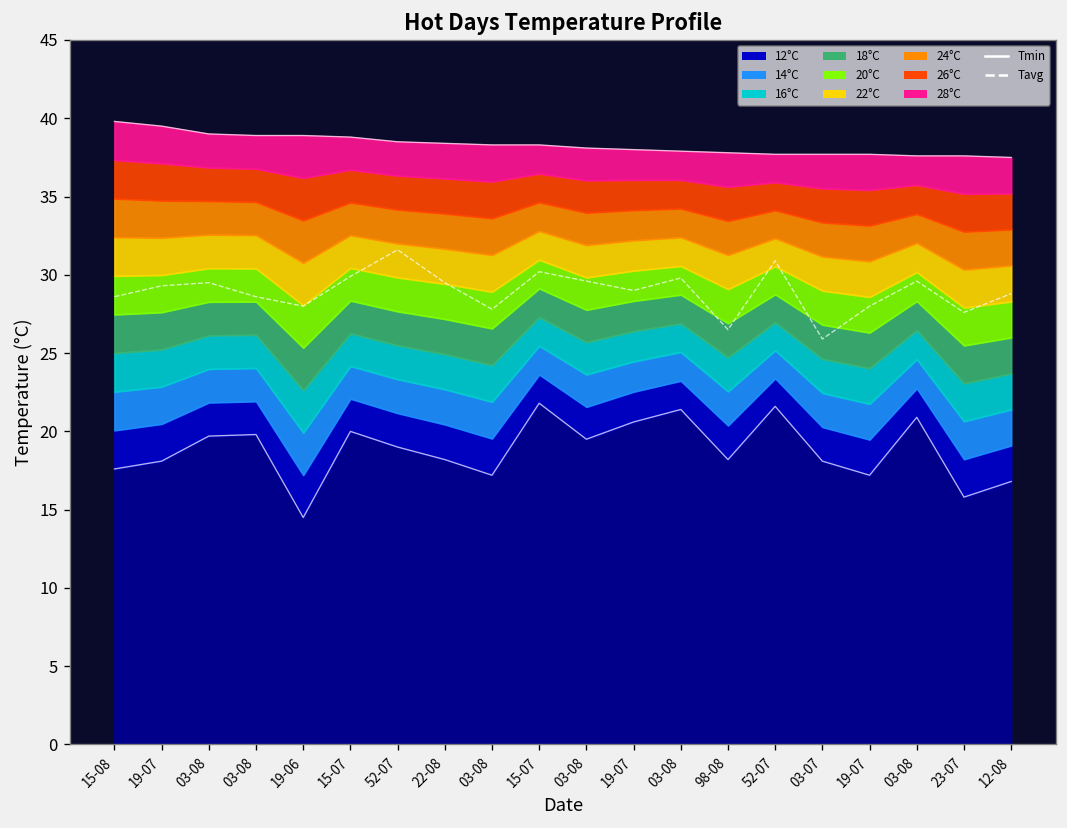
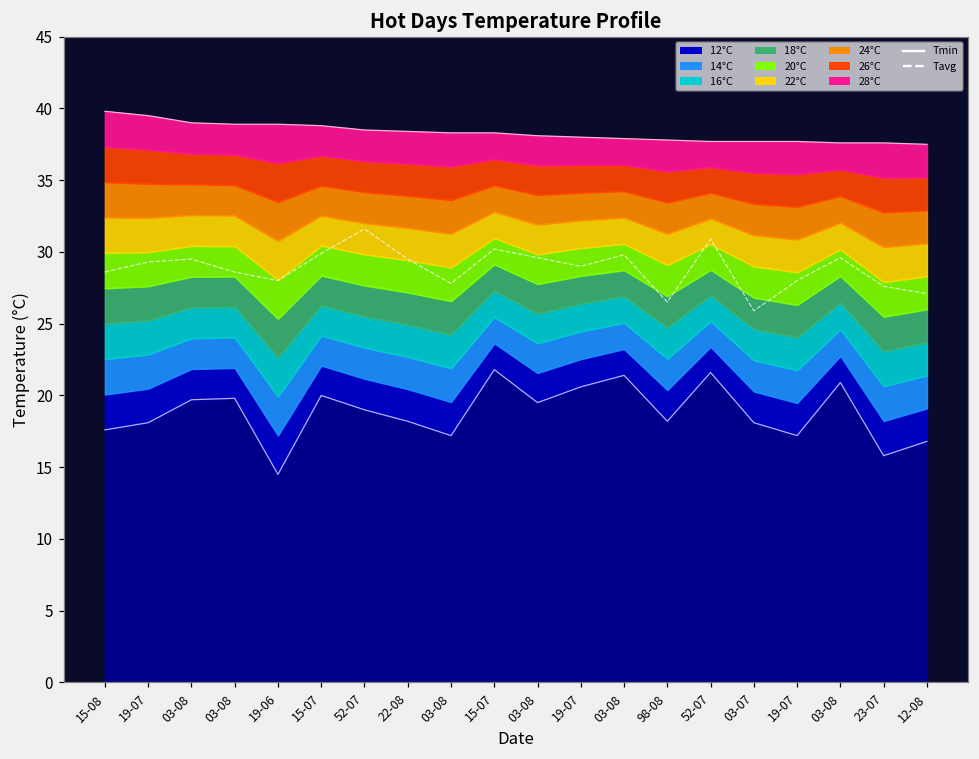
Tavg, 12-08: 28.8 -> 27.1
